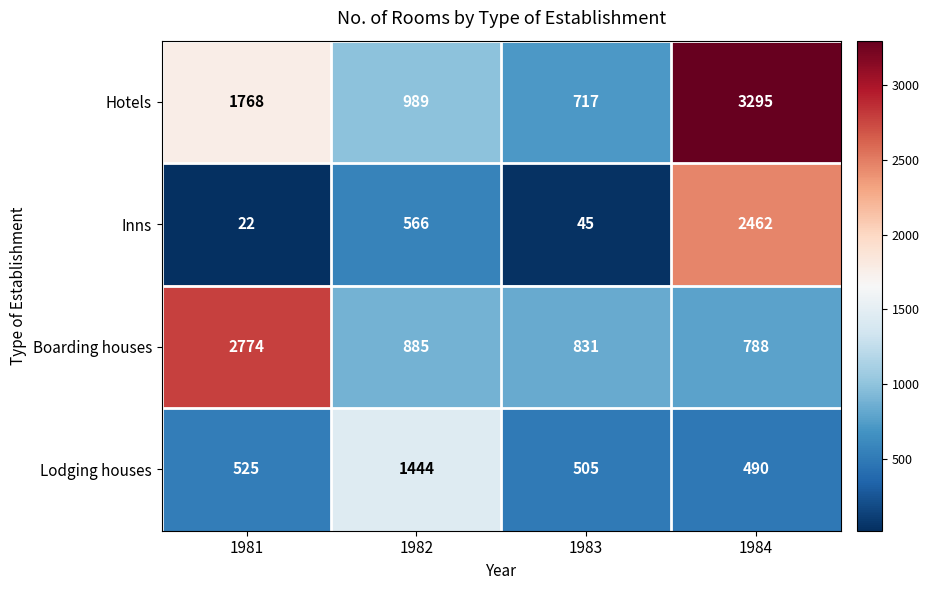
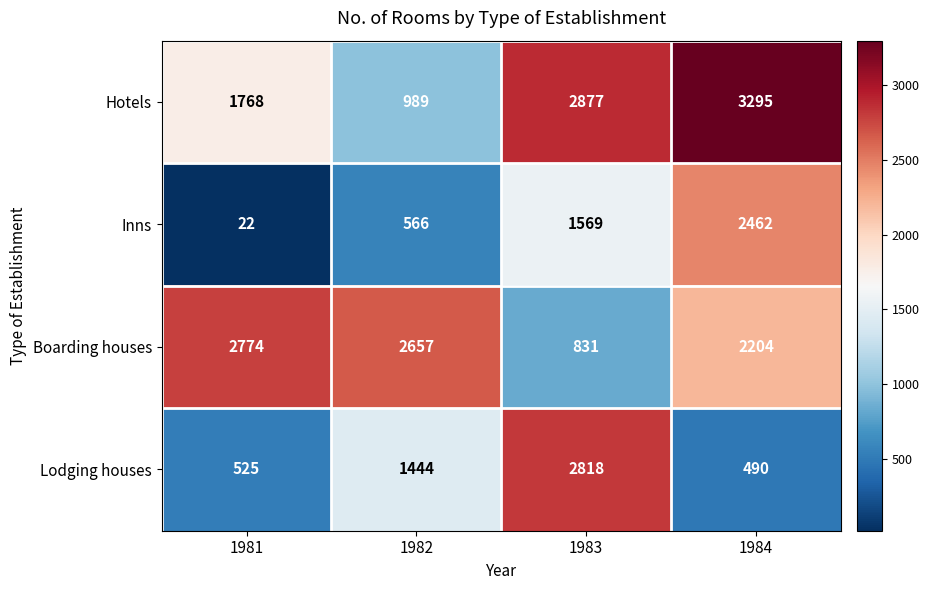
Hotels, 1983: 717 -> 2877
Inns, 1983: 45 -> 1569
Boarding houses, 1982: 885 -> 2657
Boarding houses, 1984: 788 -> 2204
Lodging houses, 1983: 505 -> 2818
